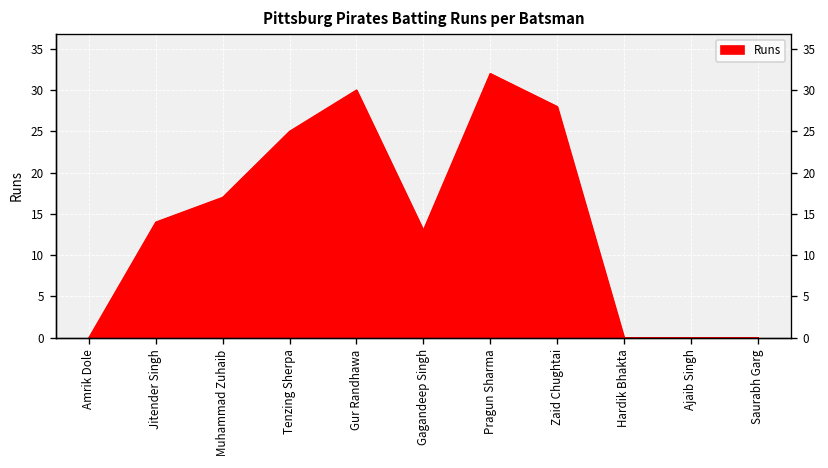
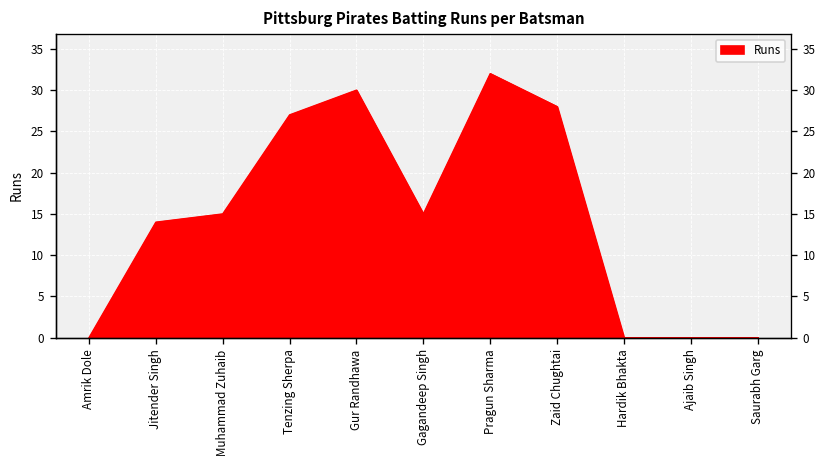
Muhammad Zuhaib: 17 -> 15
Tenzing Sherpa: 25 -> 27
Gagandeep Singh: 13 -> 15
